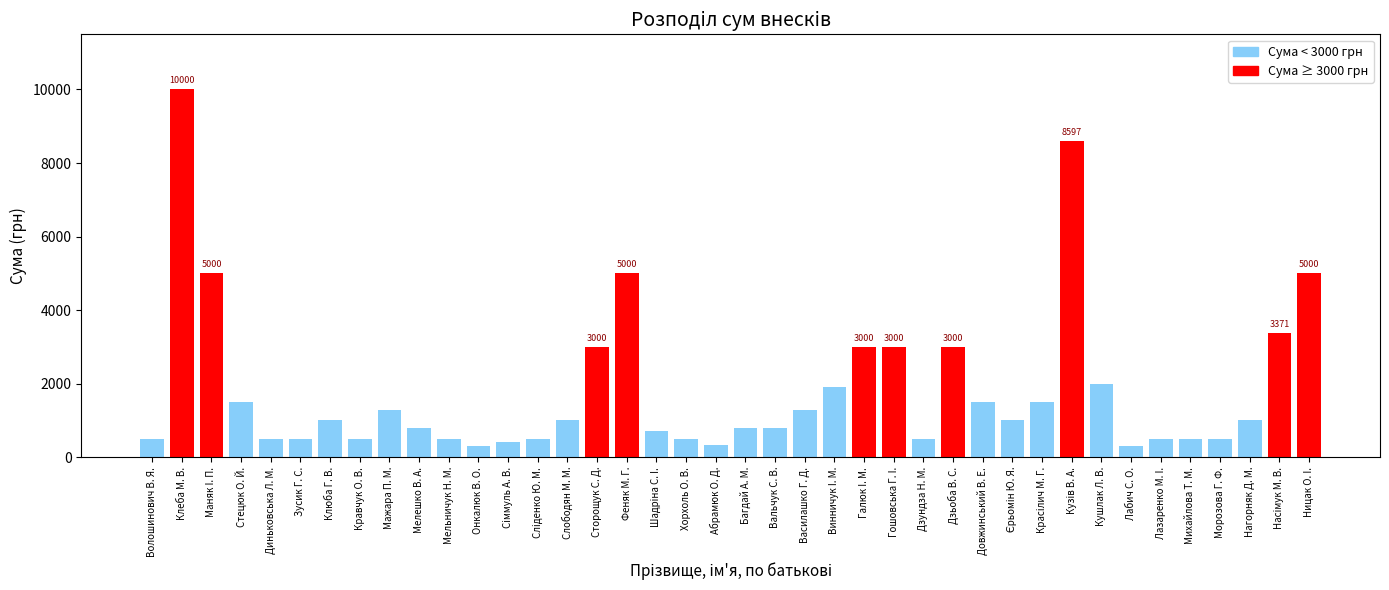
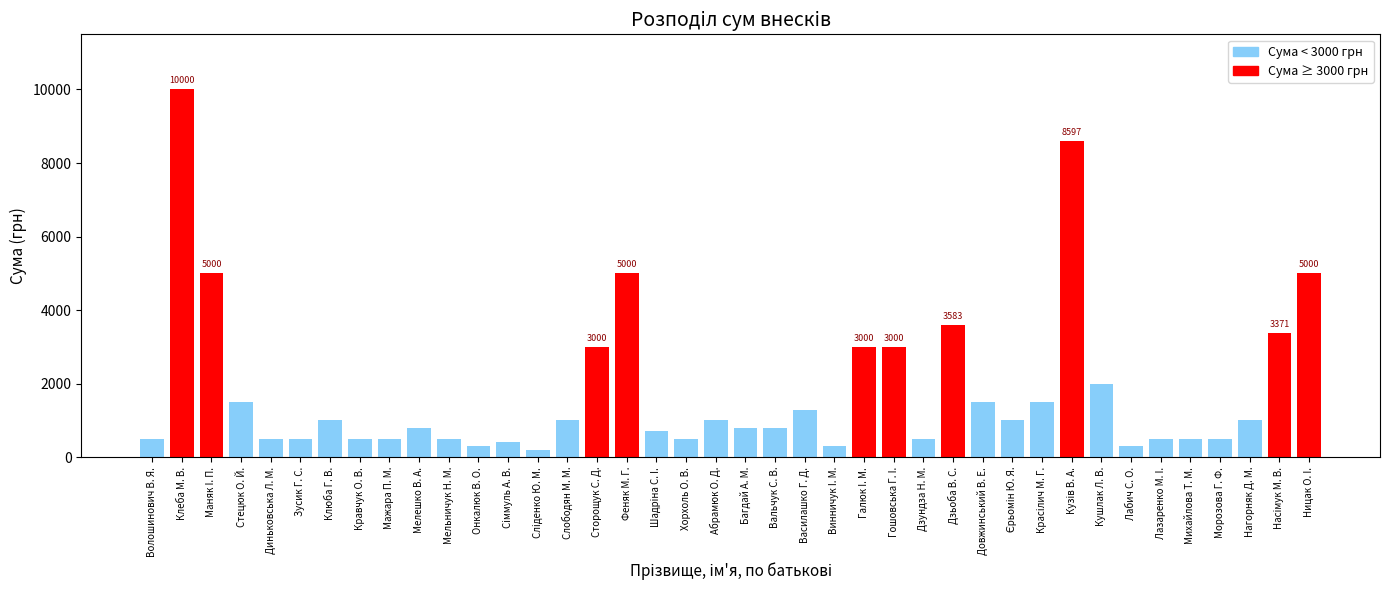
Мажара П. М.: 1300 -> 500
Сліденко Ю. М.: 500 -> 200
Абрамюк О. Д.: 300 -> 1000
Винничук І. М.: 1900 -> 300
Дзьоба В. С.: 3000 -> 3583
